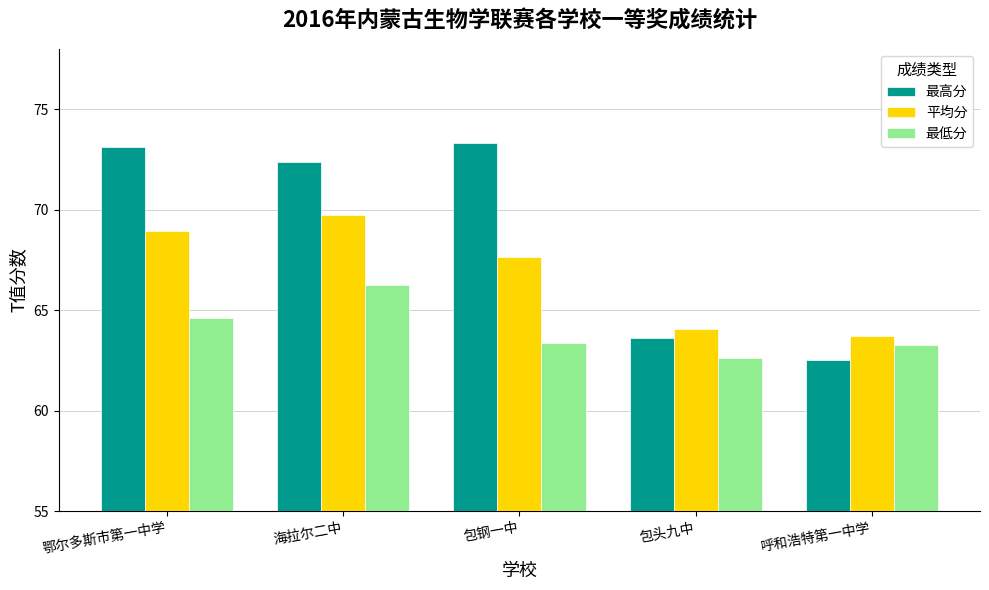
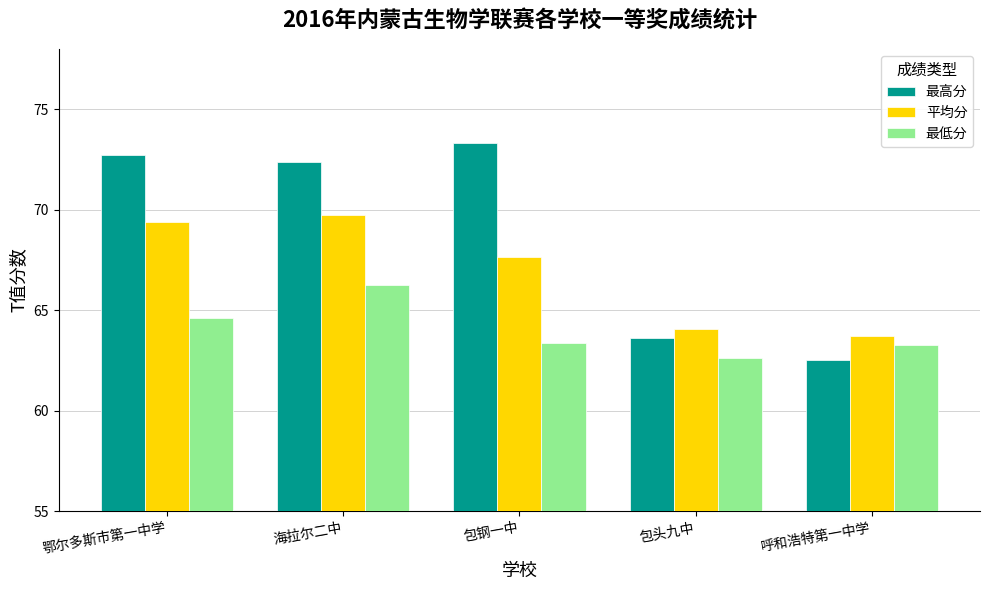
最高分, 鄂尔多斯市第一中学: 73.1 -> 72.7
平均分, 鄂尔多斯市第一中学: 68.9 -> 69.4
